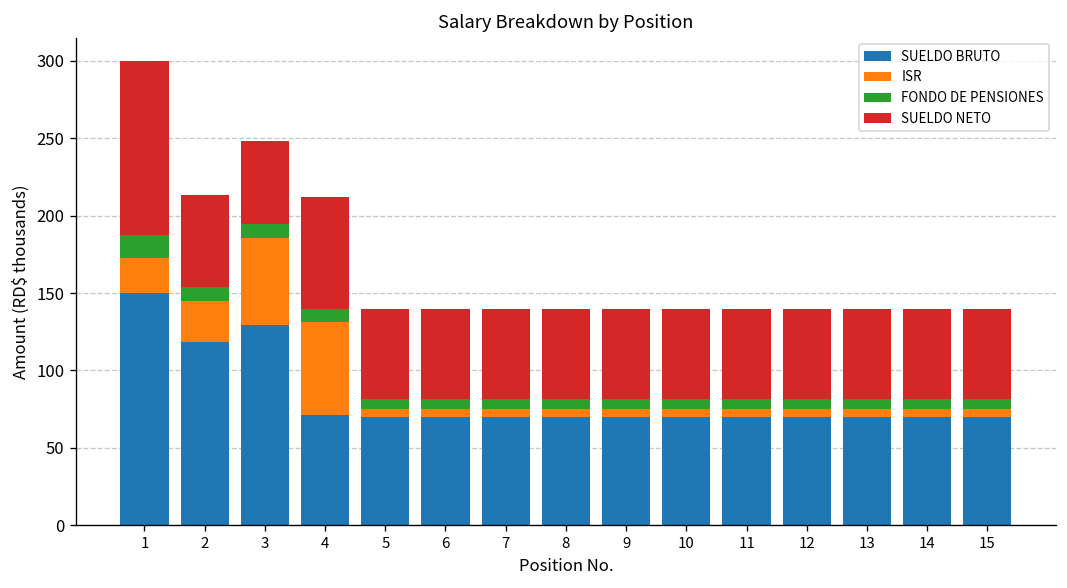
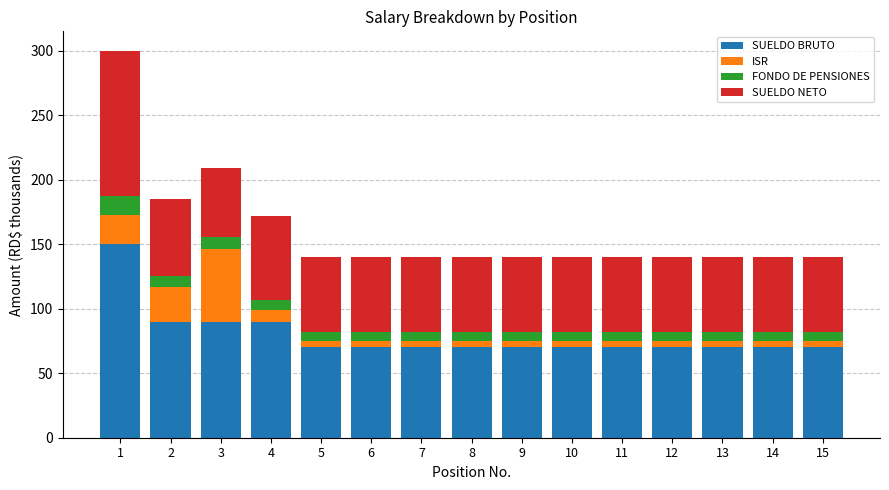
SUELDO BRUTO, 2: 118 -> 90
SUELDO BRUTO, 3: 129 -> 90
SUELDO BRUTO, 4: 71 -> 90
ISR, 4: 60 -> 9
SUELDO NETO, 4: 72 -> 65
